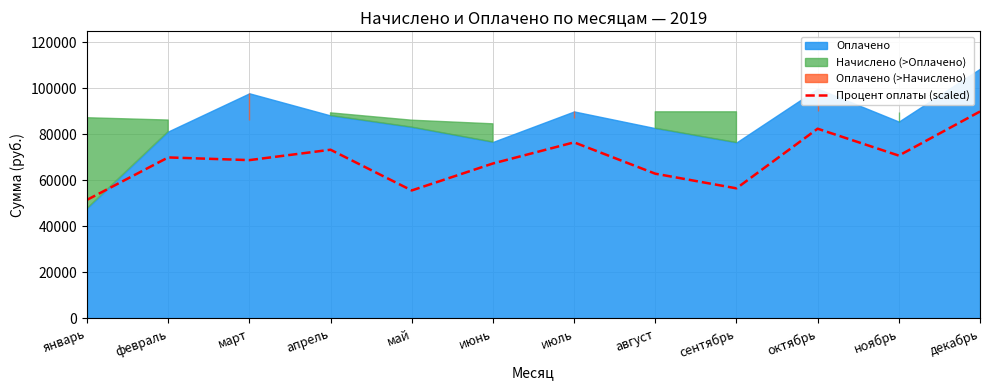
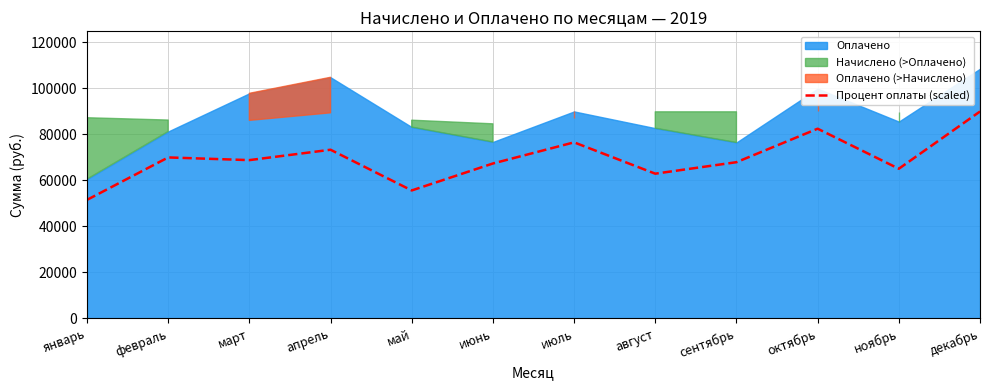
Оплачено, январь: 48000 -> 60000
Оплачено, апрель: 88000 -> 105000
Процент оплаты (scaled), сентябрь: 56000 -> 68000
Процент оплаты (scaled), ноябрь: 71000 -> 65000
